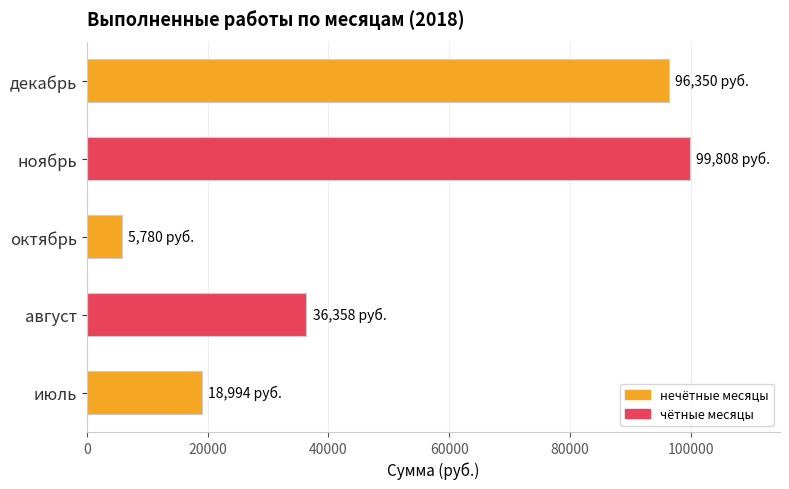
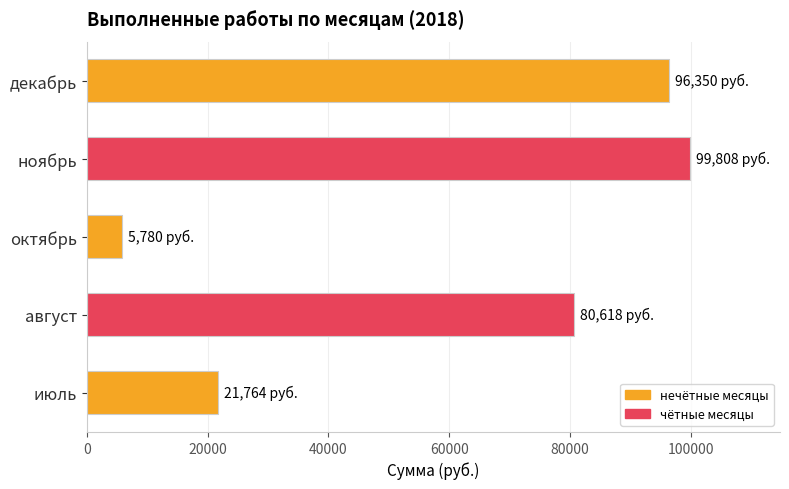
август: 36,358 -> 80,618
июль: 18,994 -> 21,764
